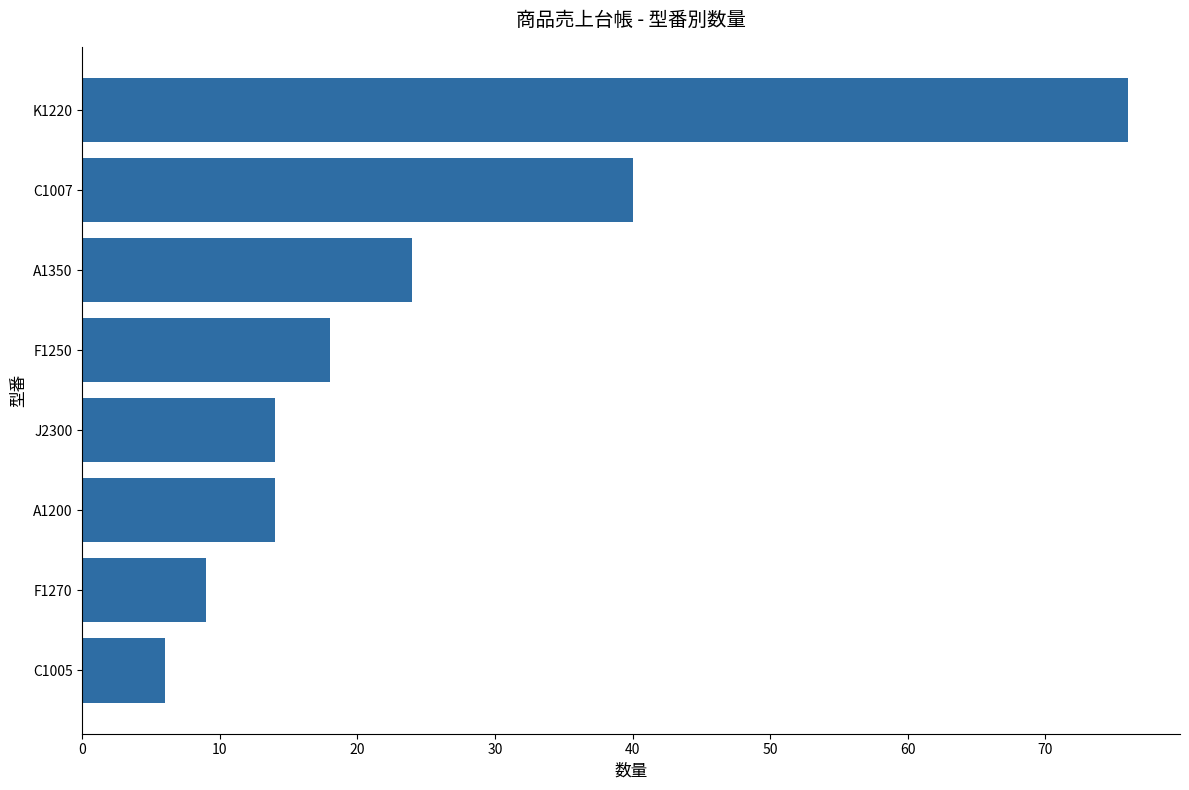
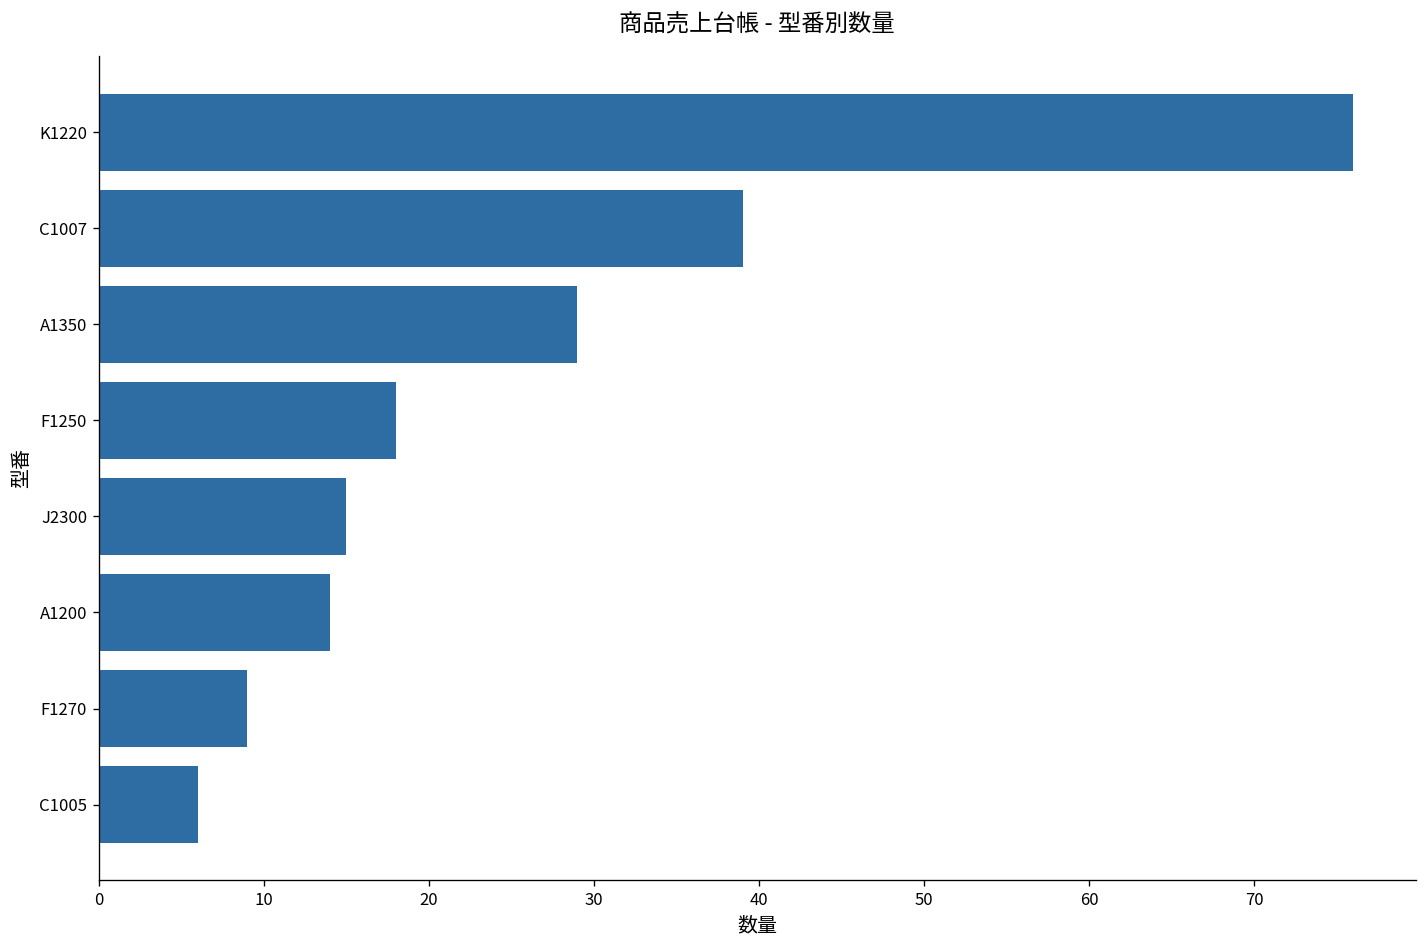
C1007: 40 -> 39
A1350: 24 -> 29
J2300: 14 -> 15
